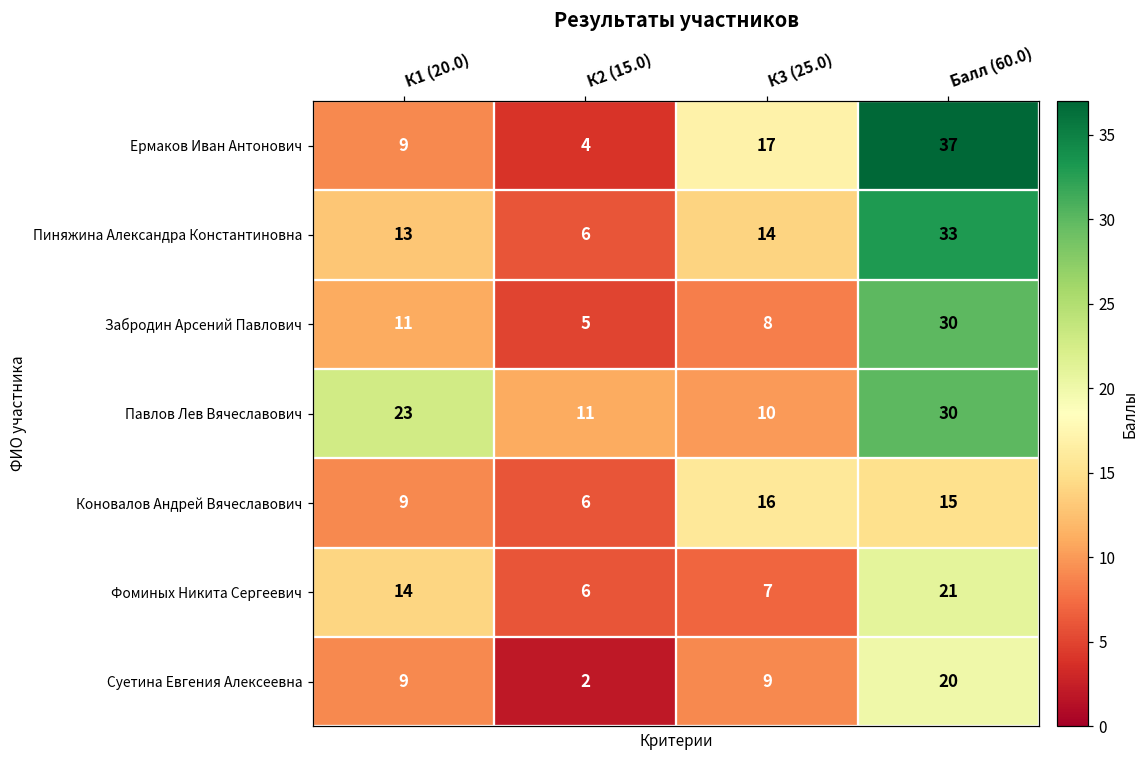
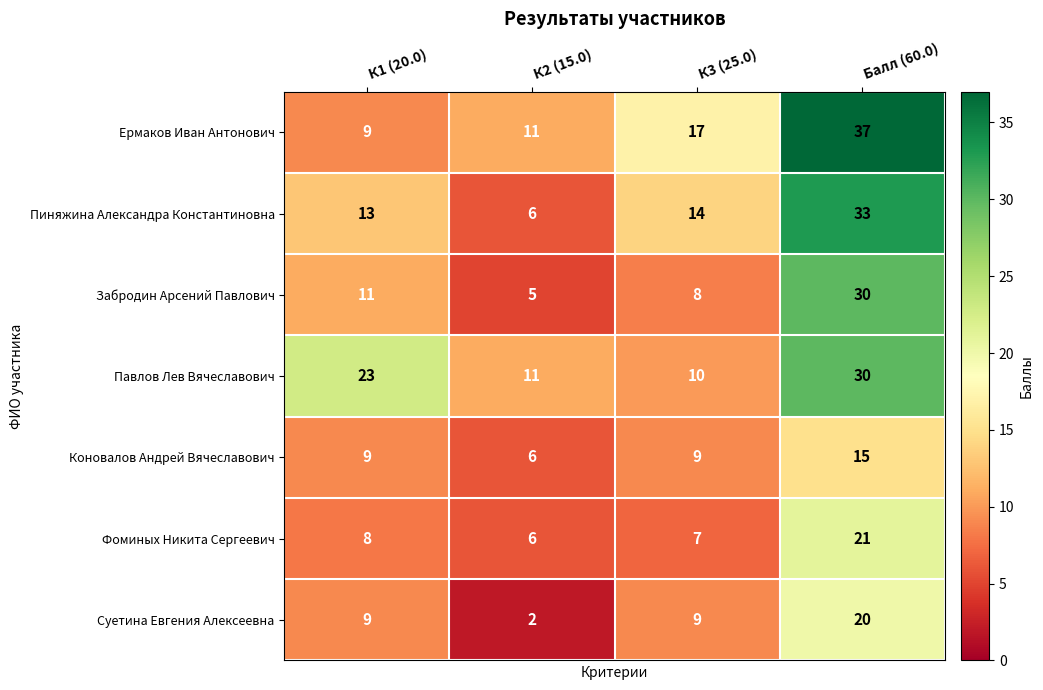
Ермаков Иван Антонович, К2 (15.0): 4 -> 11
Коновалов Андрей Вячеславович, К3 (25.0): 16 -> 9
Фоминых Никита Сергеевич, К1 (20.0): 14 -> 8
